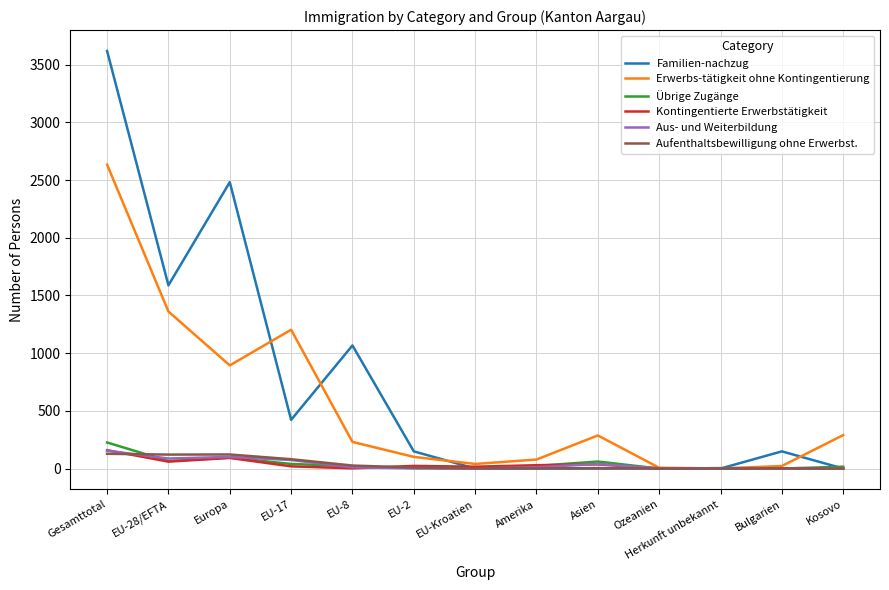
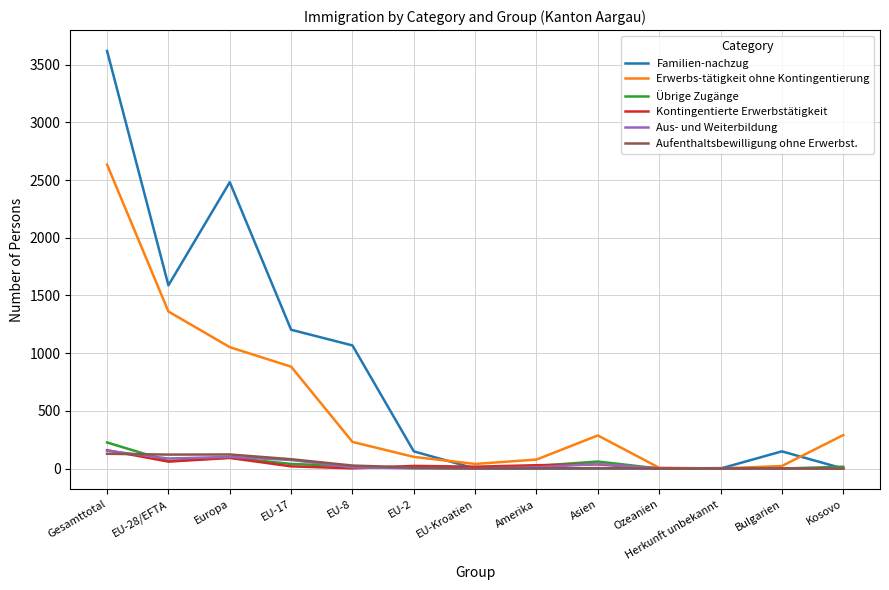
Erwerbs-tätigkeit ohne Kontingentierung, Europa: 890 -> 1050
Familien-nachzug, EU-17: 420 -> 1200
Erwerbs-tätigkeit ohne Kontingentierung, EU-17: 1200 -> 880
